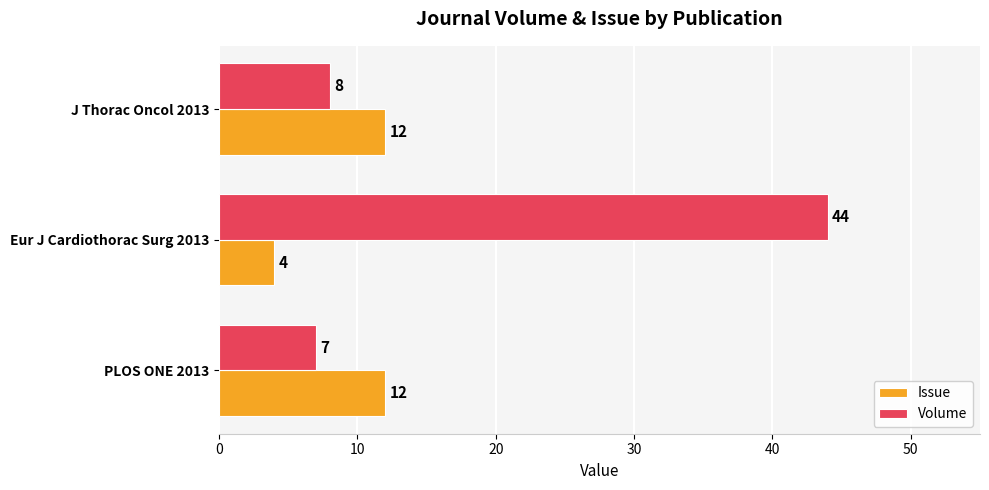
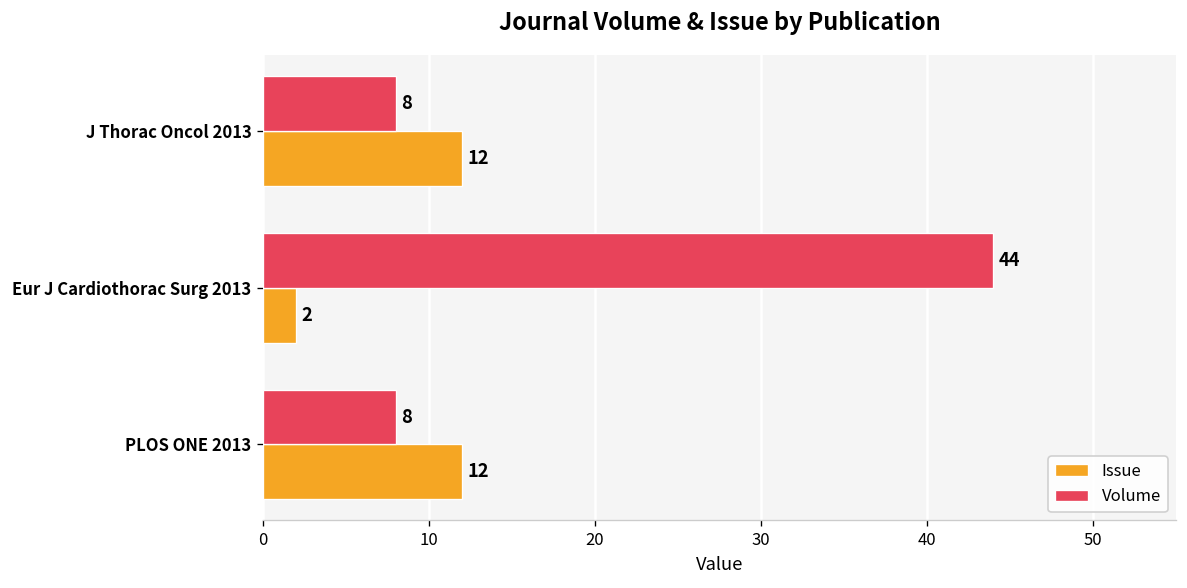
Issue, Eur J Cardiothorac Surg 2013: 4 -> 2
Volume, PLOS ONE 2013: 7 -> 8
